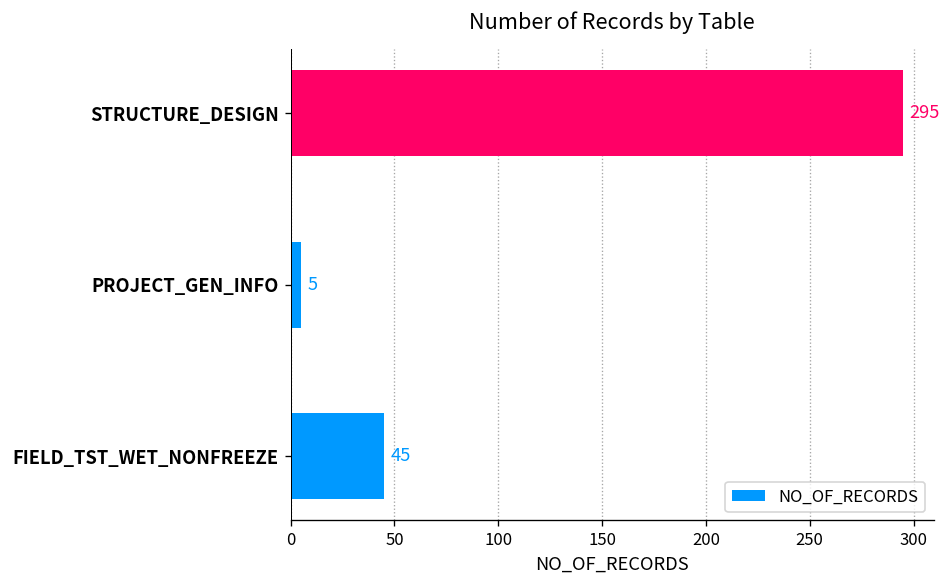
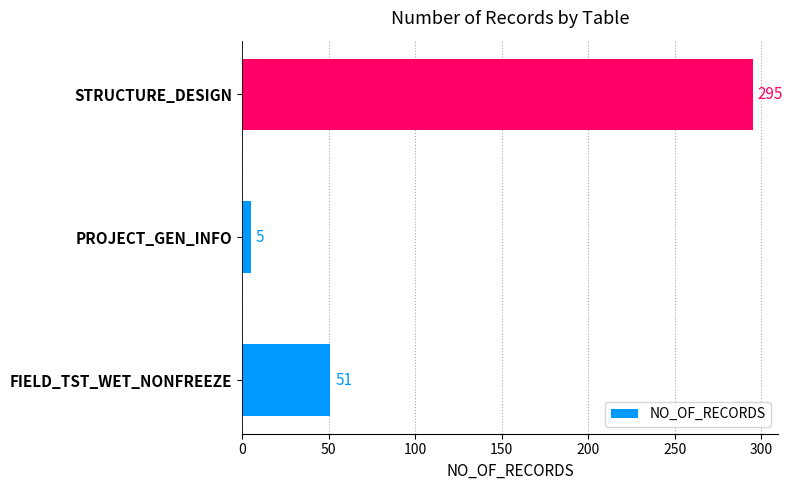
FIELD_TST_WET_NONFREEZE: 45 -> 51
